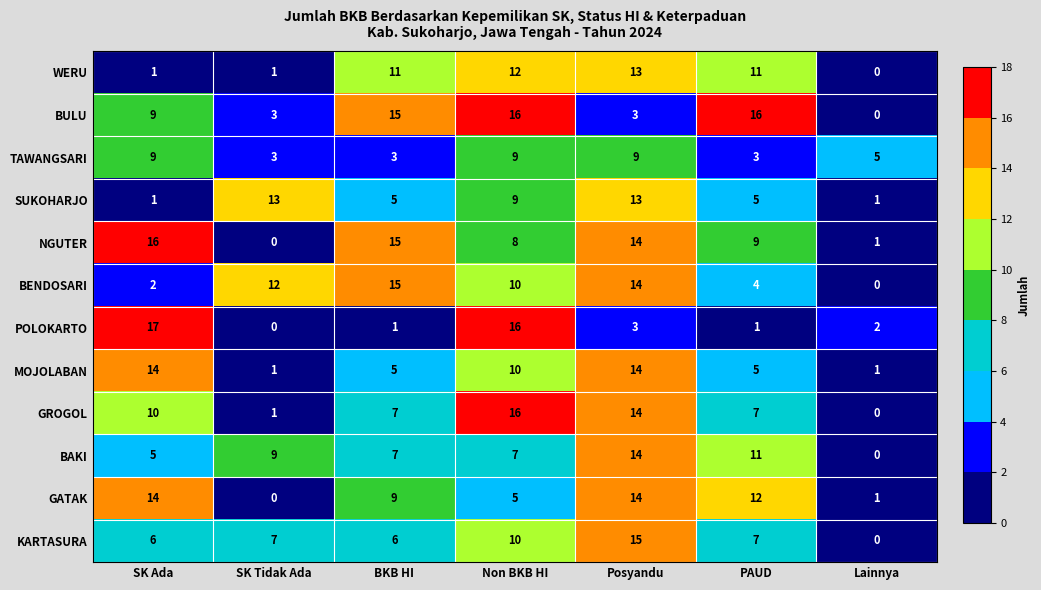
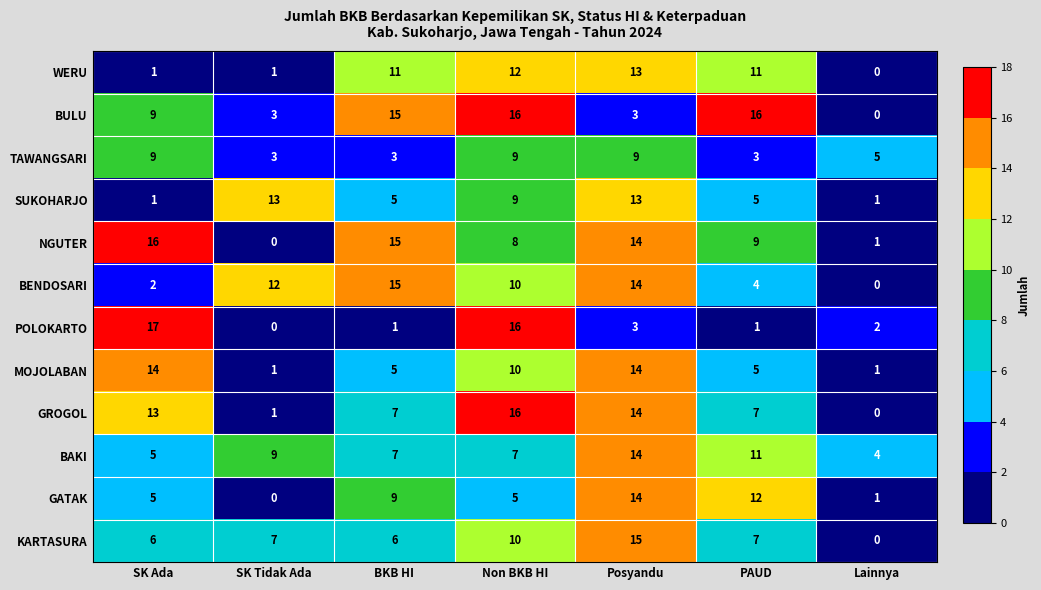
Jumlah BKB Berdasarkan Kepemilikan SK, Status HI & Keterpaduan Kab. Sukoharjo, Jawa Tengah - Tahun 2024, GROGOL, SK Ada: 10 -> 13
Jumlah BKB Berdasarkan Kepemilikan SK, Status HI & Keterpaduan Kab. Sukoharjo, Jawa Tengah - Tahun 2024, BAKI, Lainnya: 0 -> 4
Jumlah BKB Berdasarkan Kepemilikan SK, Status HI & Keterpaduan Kab. Sukoharjo, Jawa Tengah - Tahun 2024, GATAK, SK Ada: 14 -> 5
